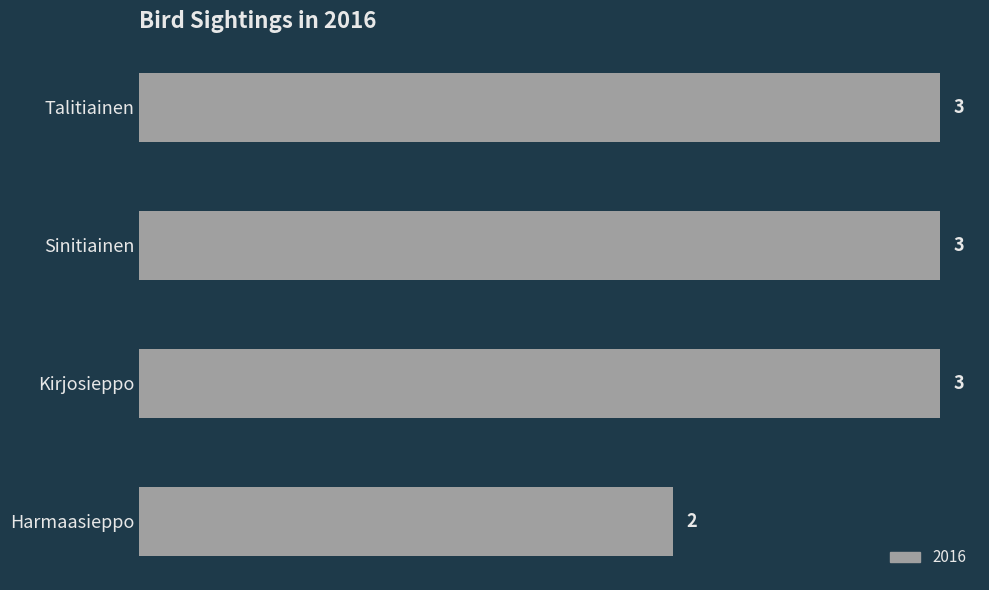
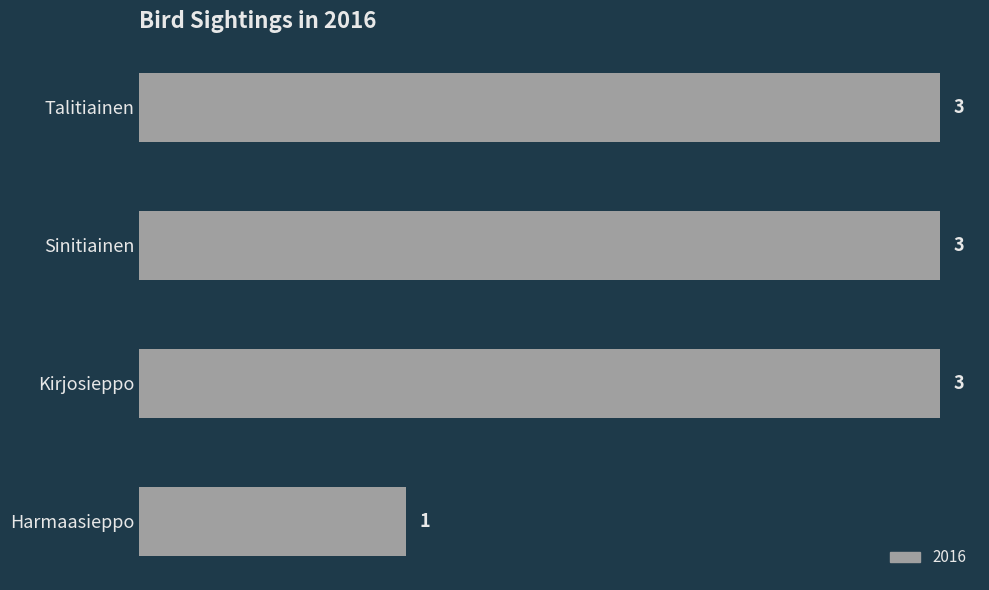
Harmaasieppo: 2 -> 1
